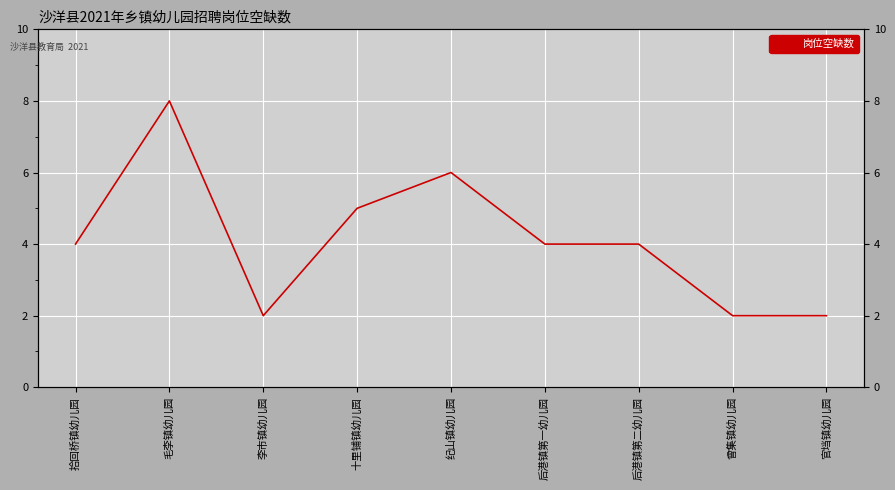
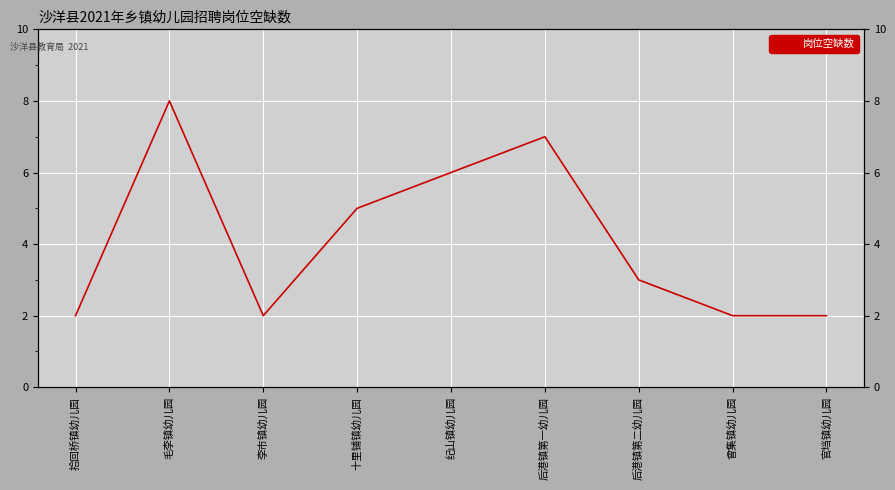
拾回桥镇幼儿园: 4 -> 2
后港镇第一幼儿园: 4 -> 7
后港镇第二幼儿园: 4 -> 3
